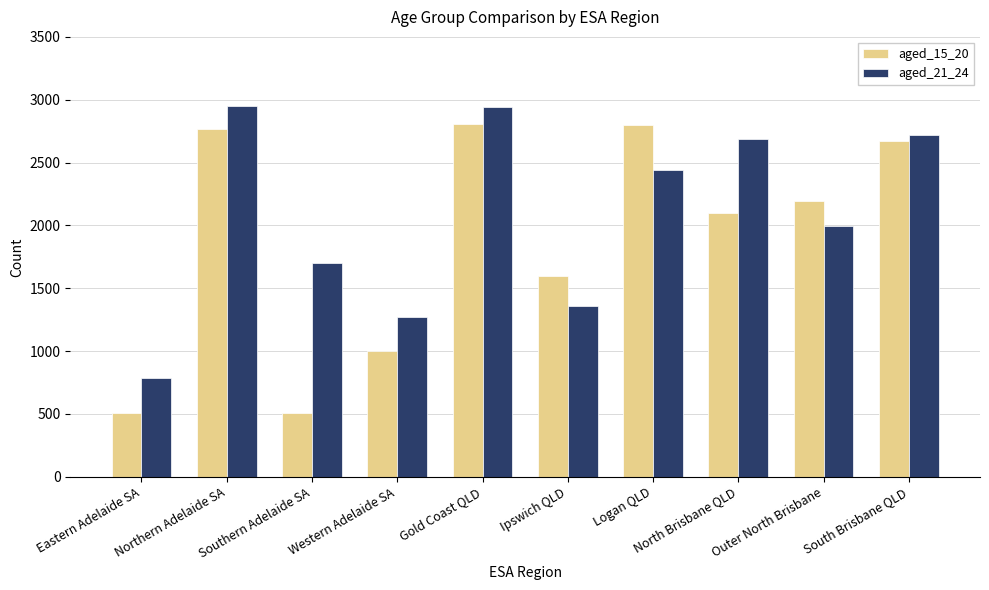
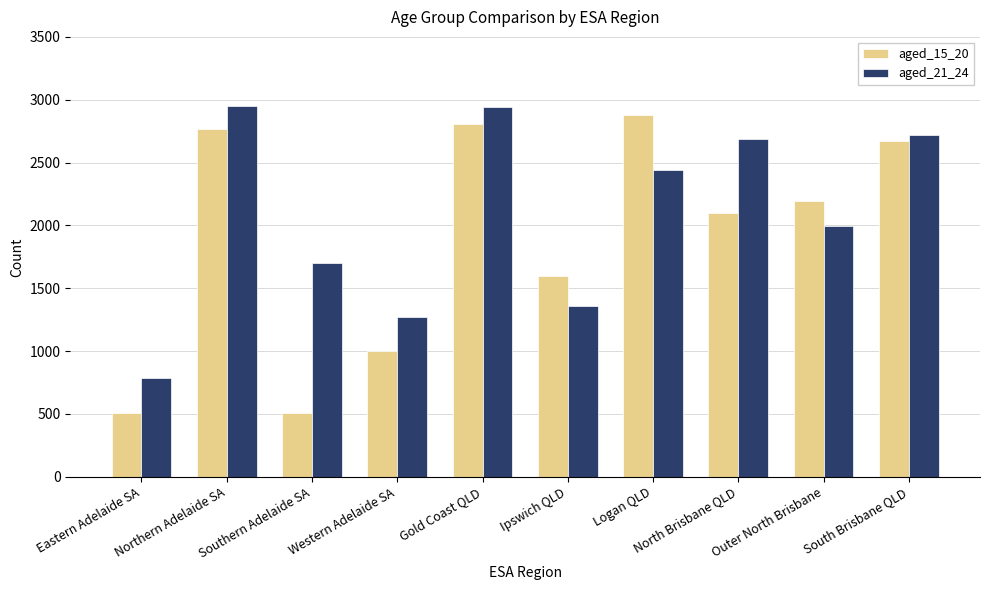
aged_15_20, Logan QLD: 2800 -> 2880
